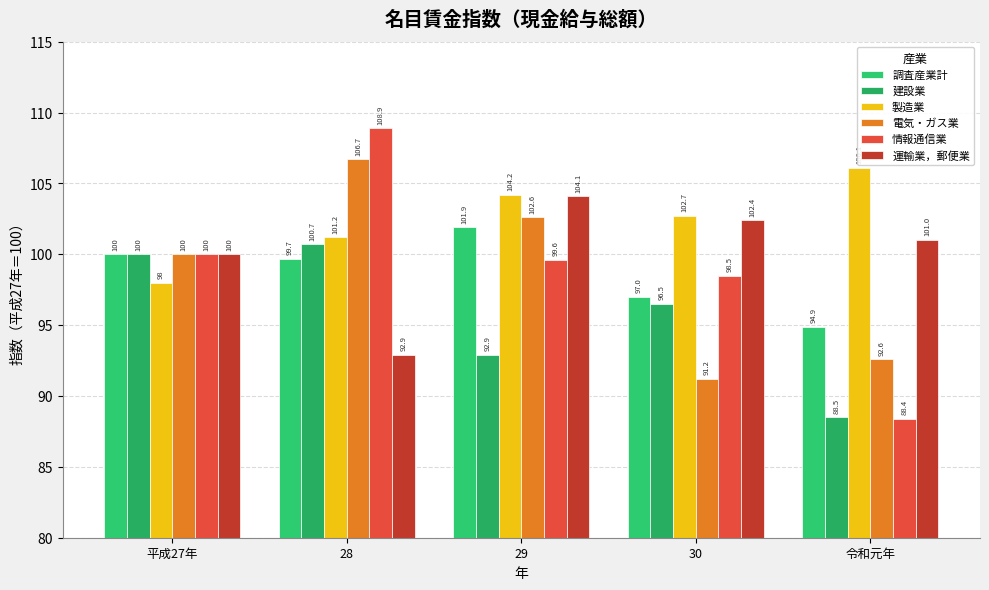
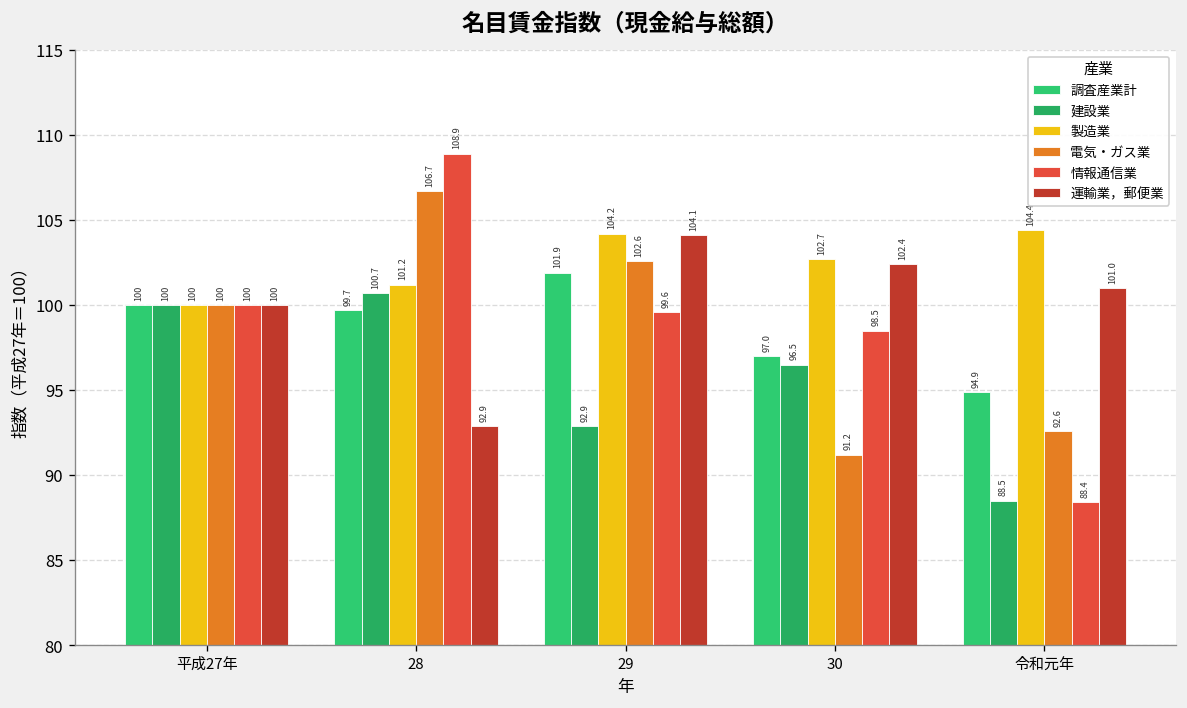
製造業, 平成27年: 98 -> 100
製造業, 令和元年: 106.1 -> 104.4
